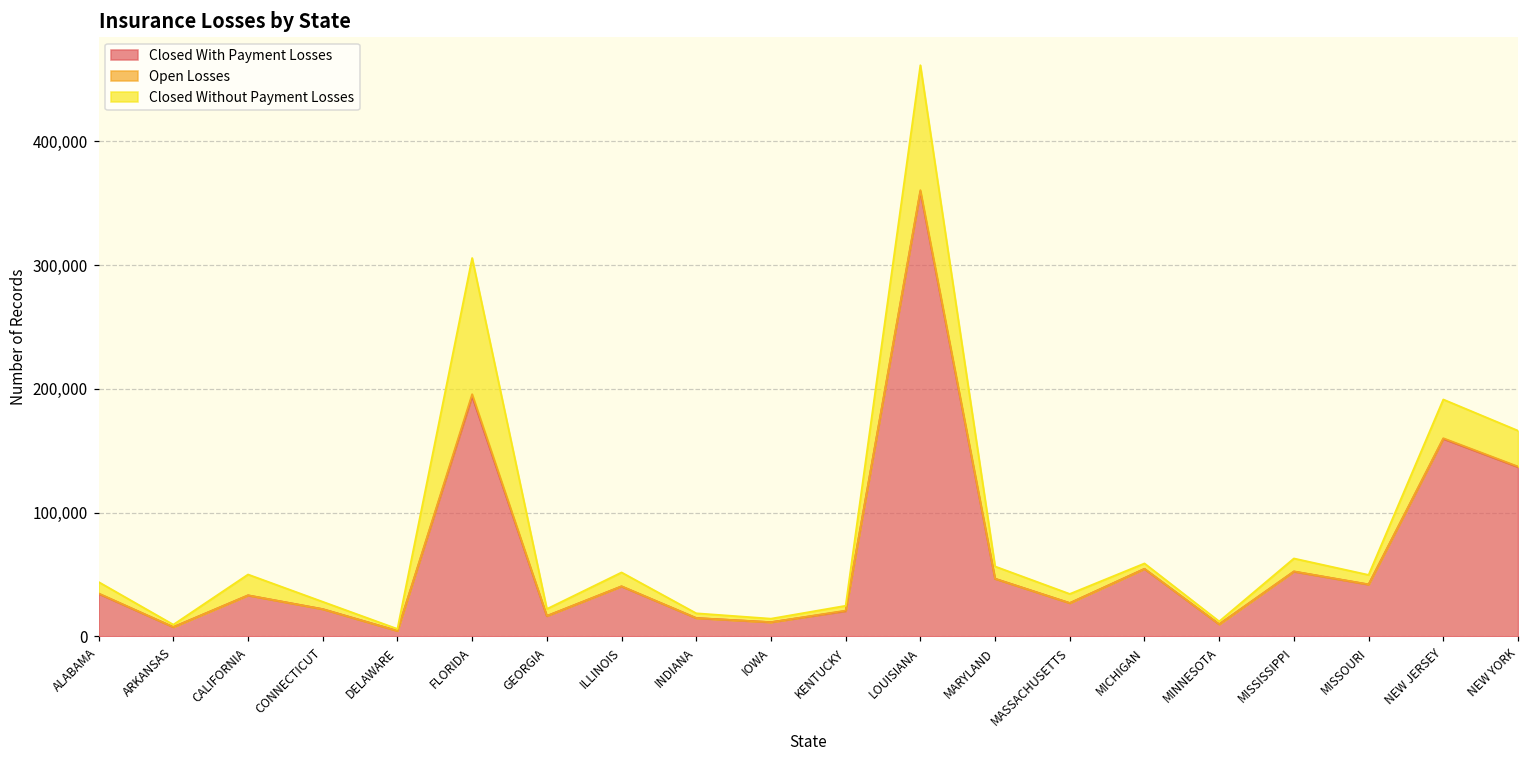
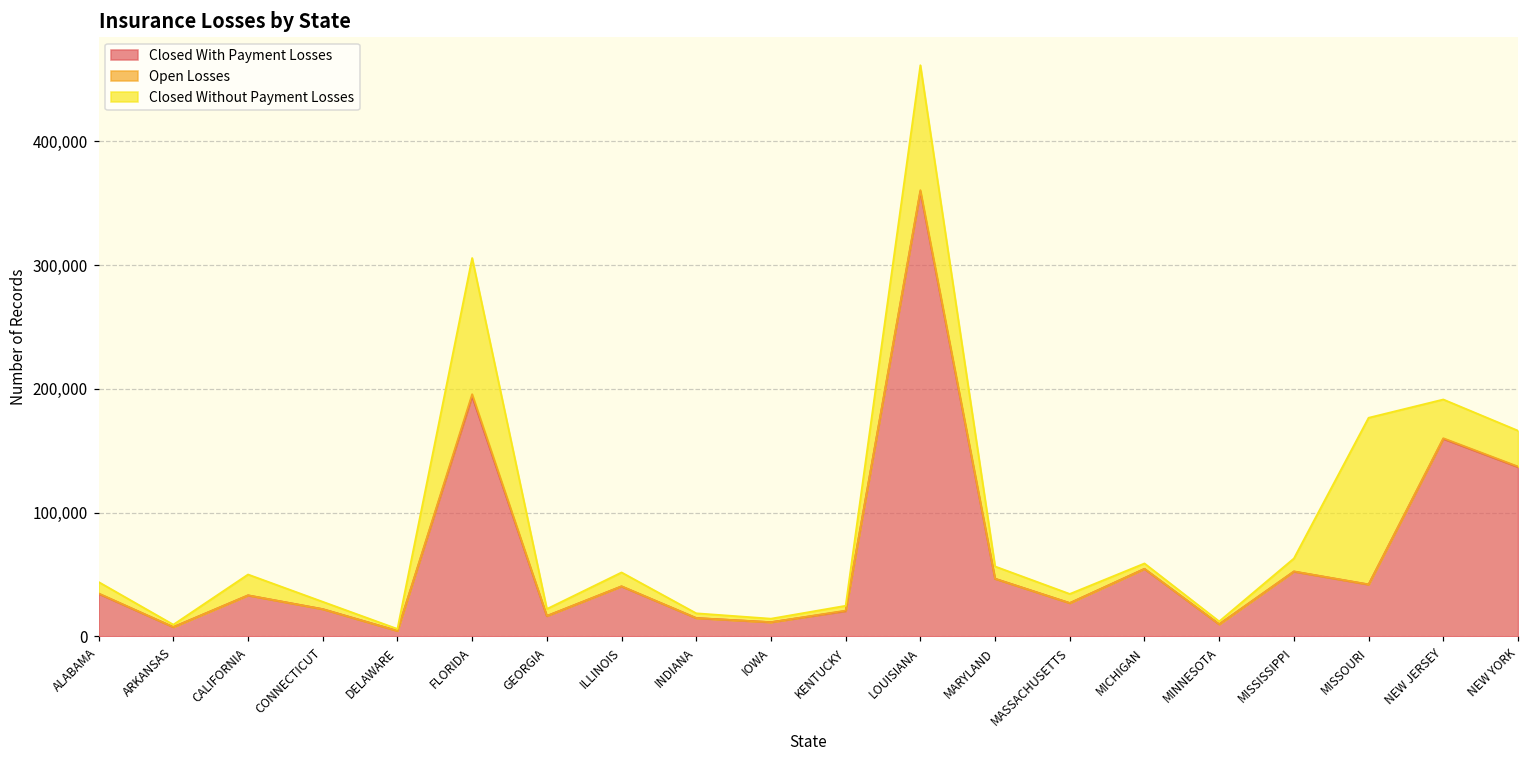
Closed Without Payment Losses, MISSOURI: 8,000 -> 135,000
